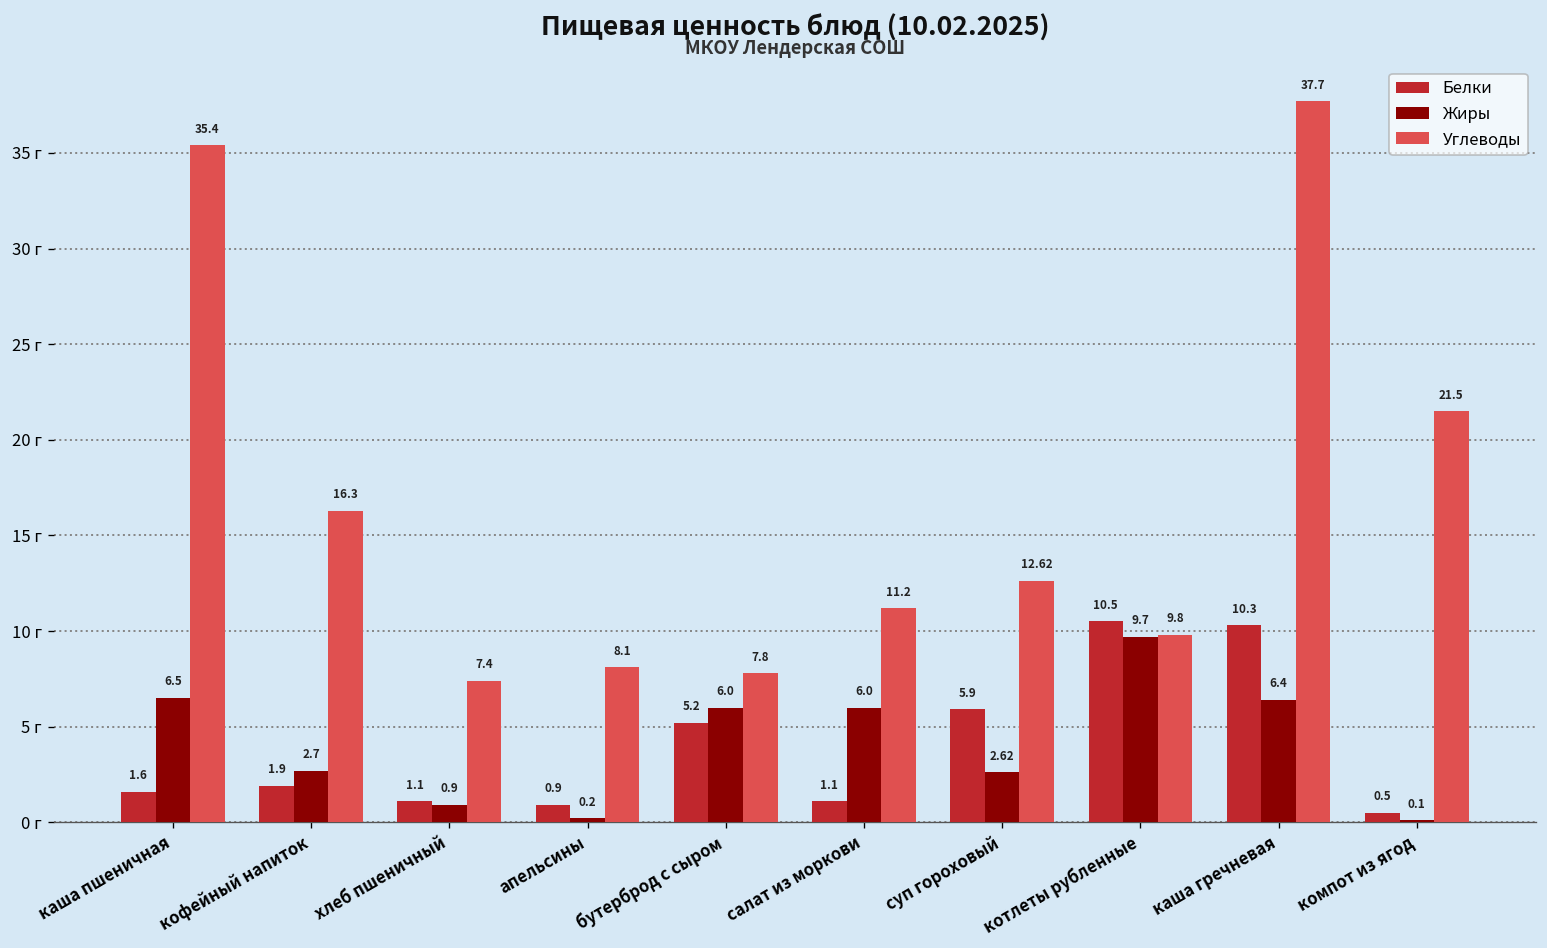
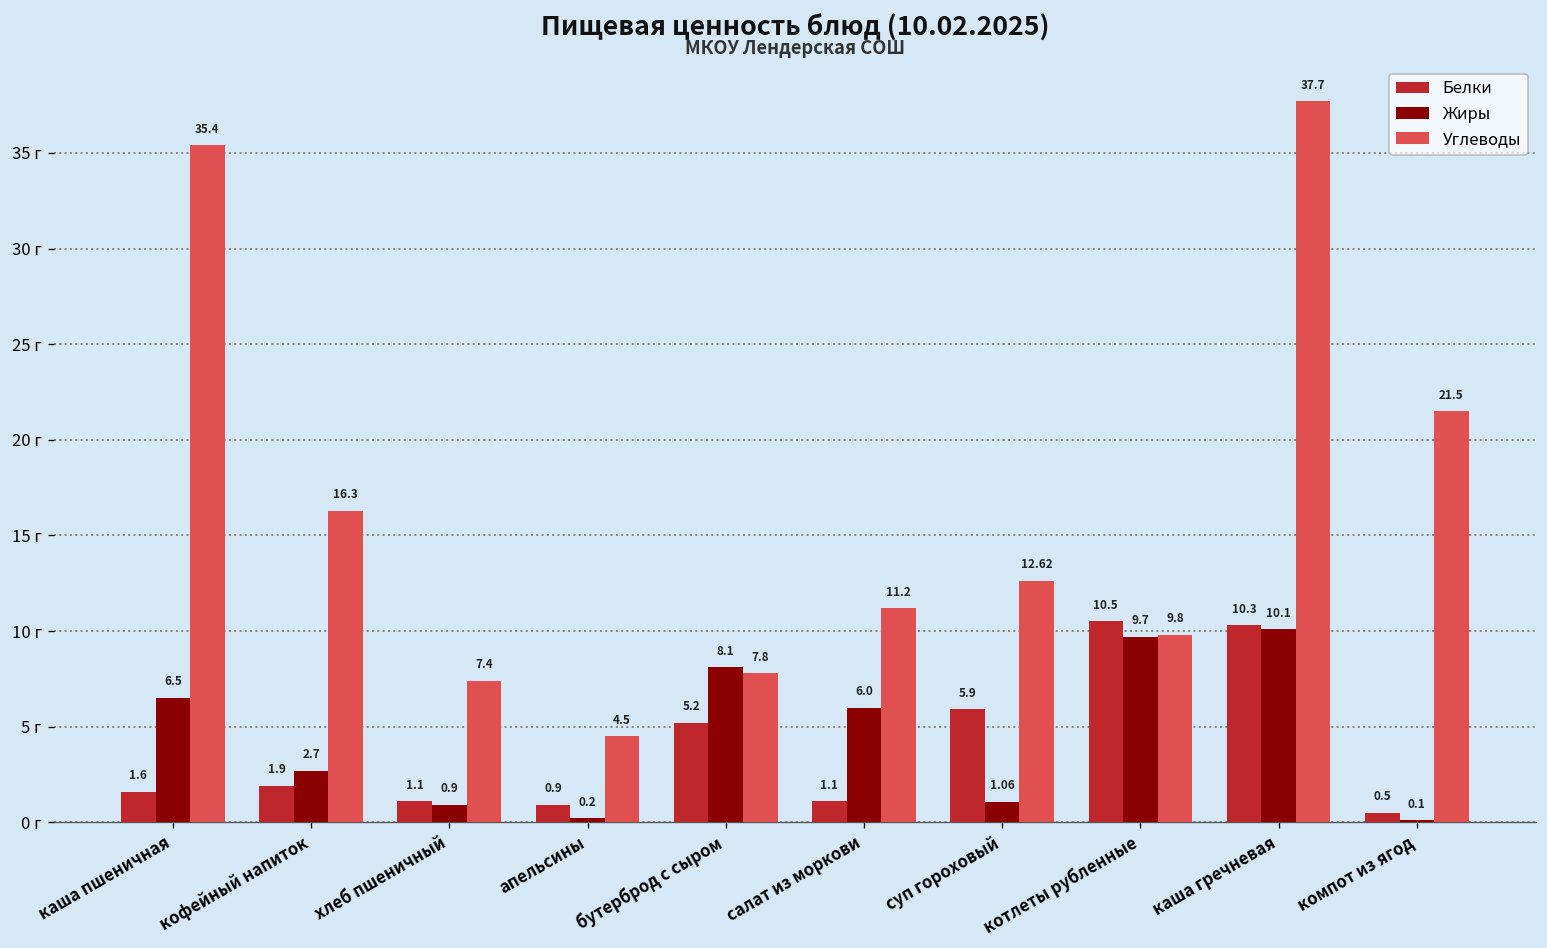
Углеводы, апельсины: 8.1 -> 4.5
Жиры, бутерброд с сыром: 6.0 -> 8.1
Жиры, суп гороховый: 2.62 -> 1.06
Жиры, каша гречневая: 6.4 -> 10.1
